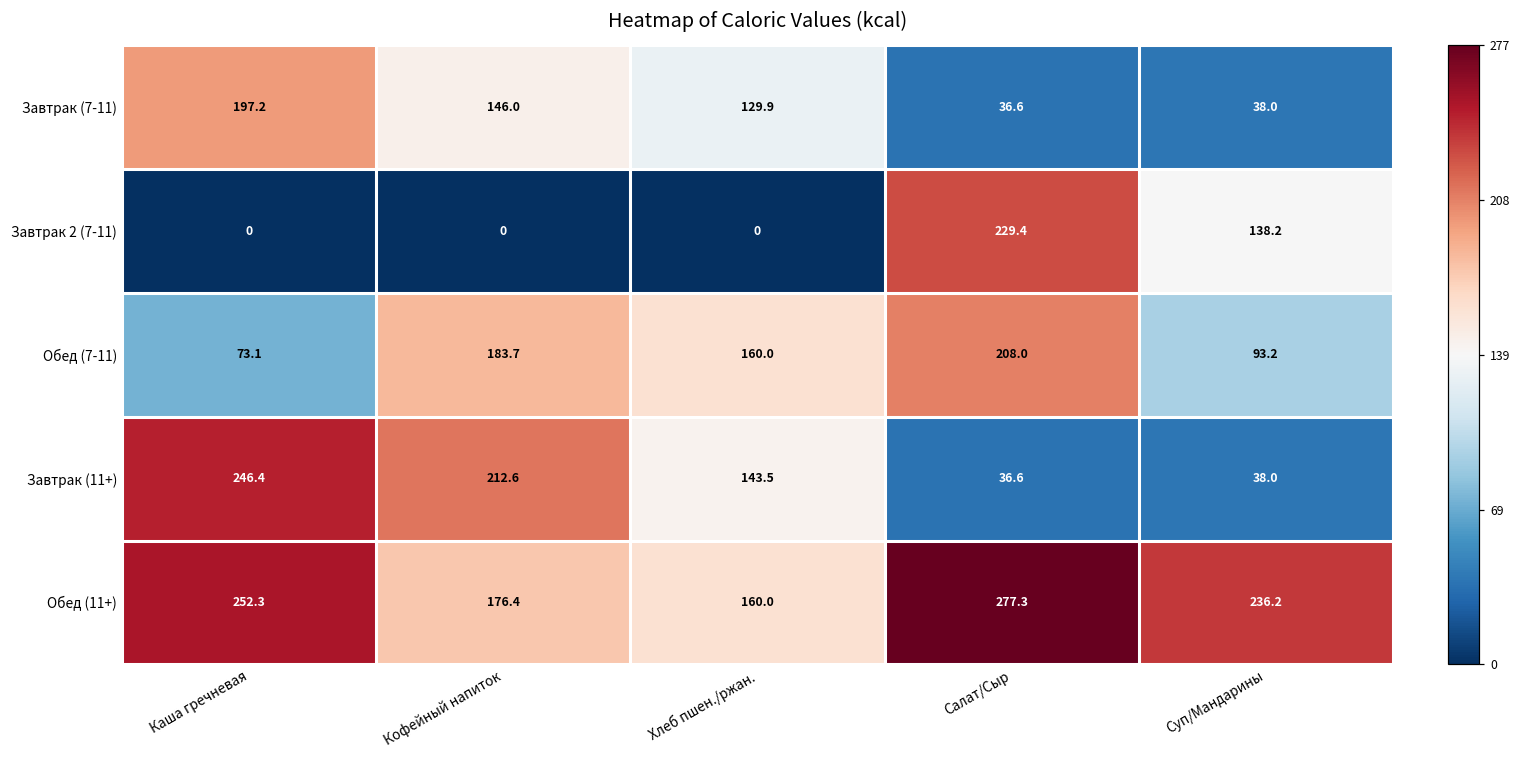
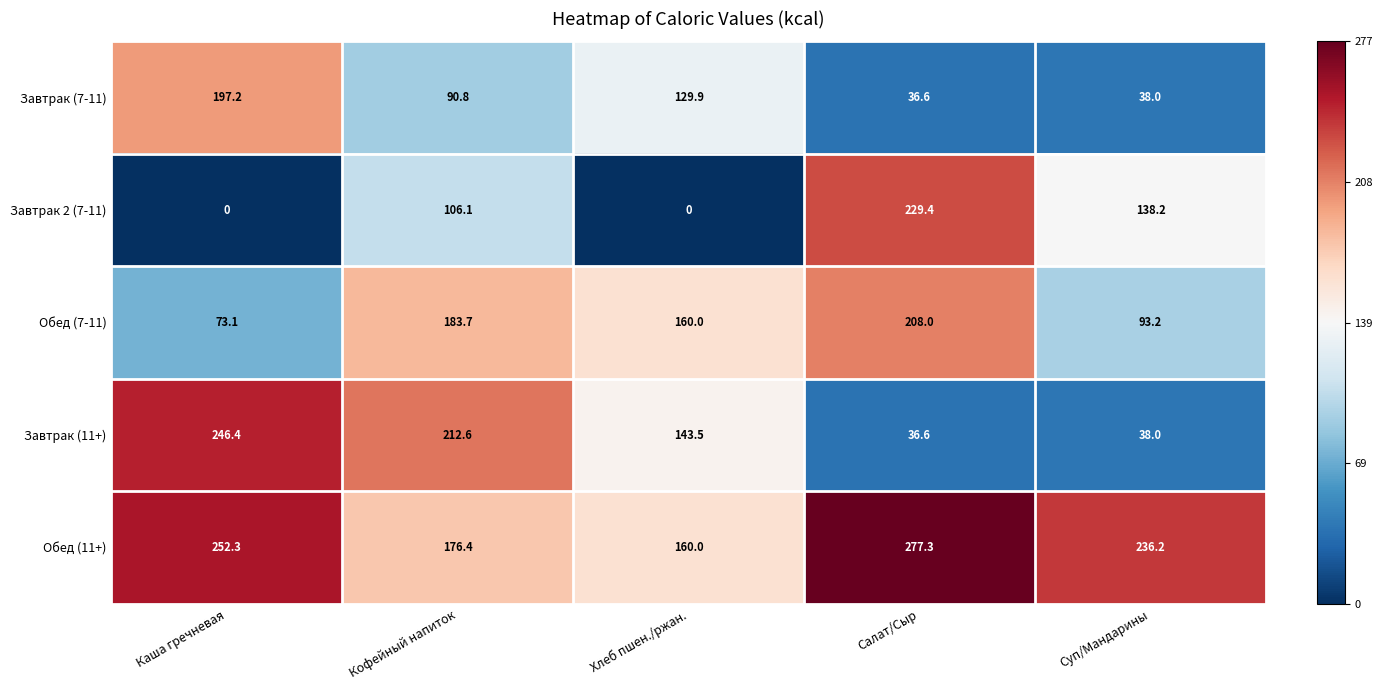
Завтрак (7-11), Кофейный напиток: 146.0 -> 90.8
Завтрак 2 (7-11), Кофейный напиток: 0 -> 106.1
